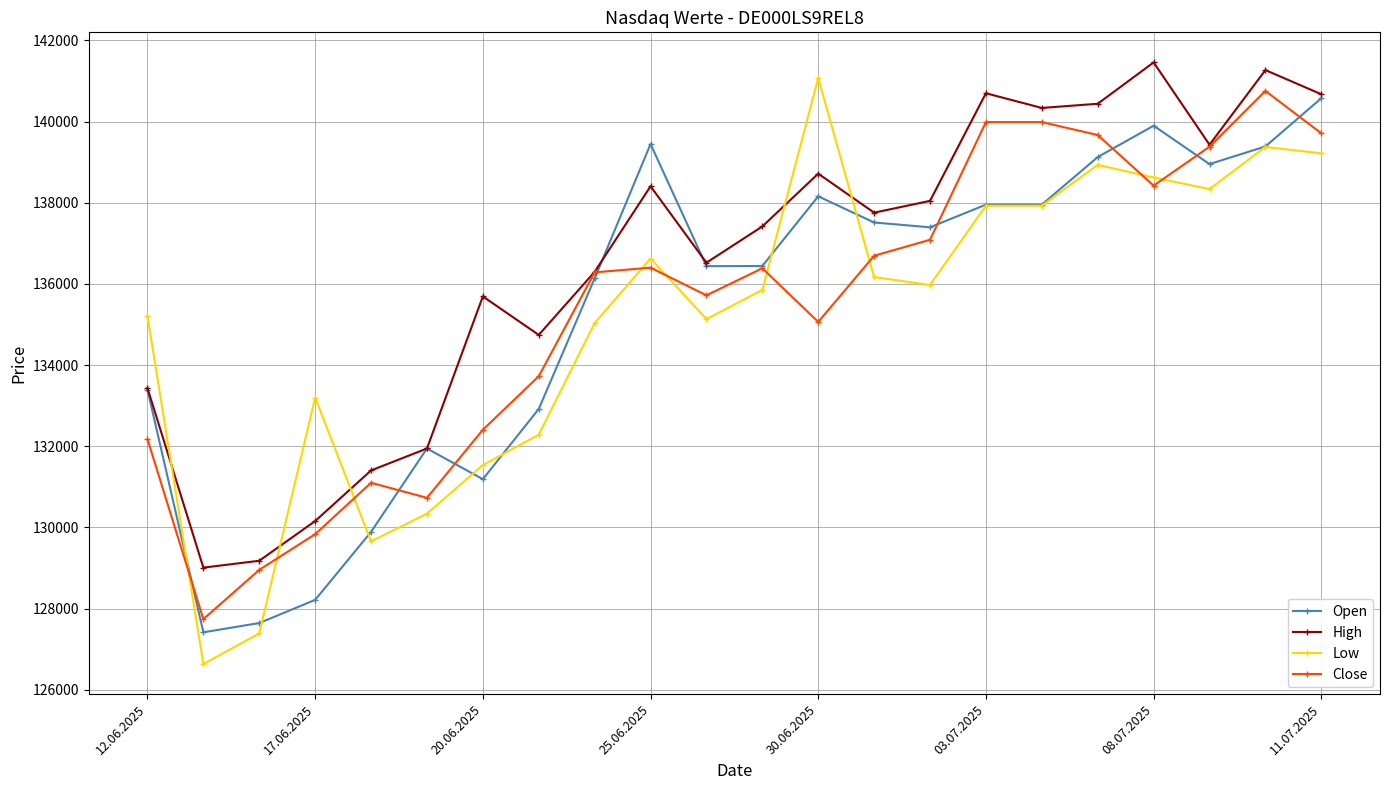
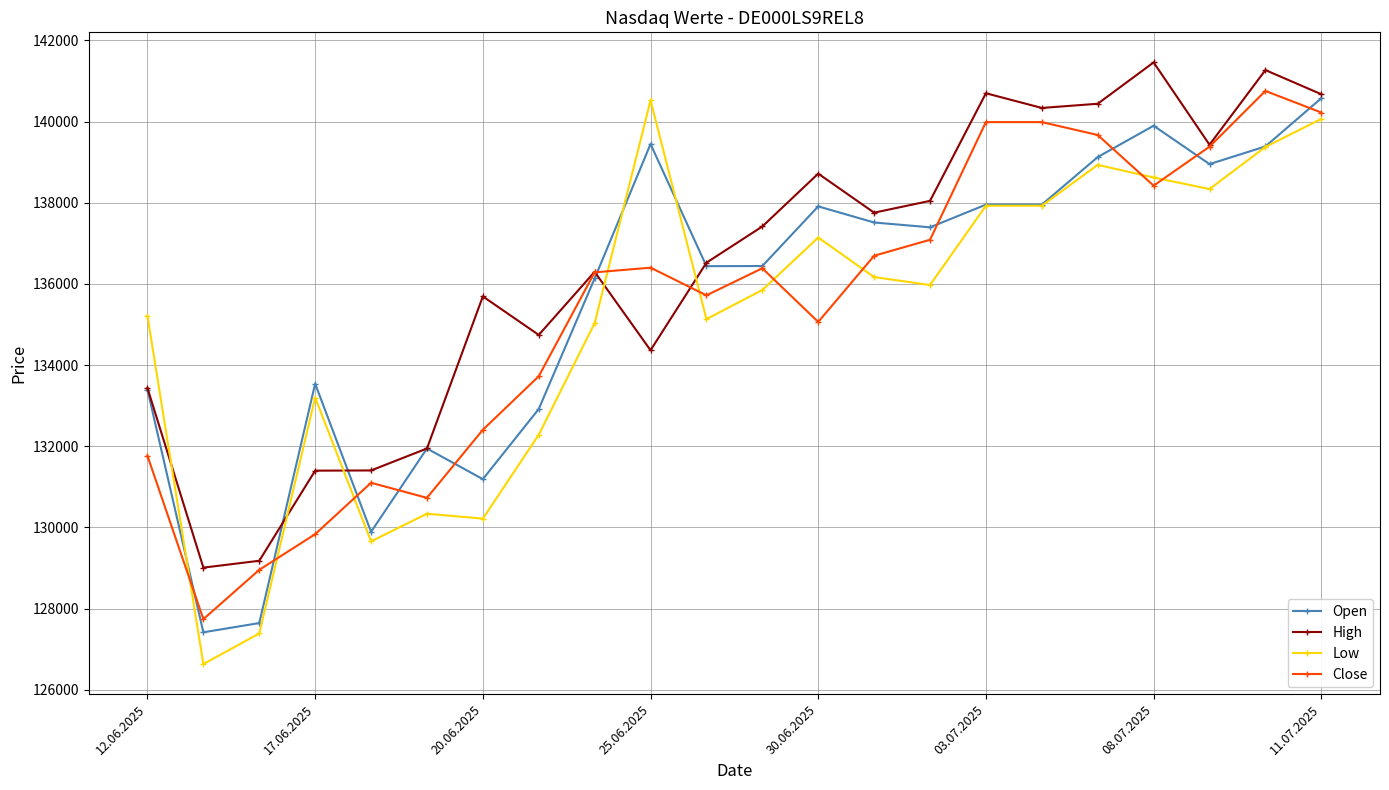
Close, 12.06.2025: 132200 -> 131800
Open, 17.06.2025: 128200 -> 133500
High, 17.06.2025: 130200 -> 131400
Low, 20.06.2025: 131500 -> 130200
High, 25.06.2025: 138400 -> 134400
Low, 25.06.2025: 136600 -> 140500
Open, 30.06.2025: 138200 -> 137900
Low, 30.06.2025: 141100 -> 137100
Low, 11.07.2025: 139200 -> 140100
Close, 11.07.2025: 139700 -> 140200
